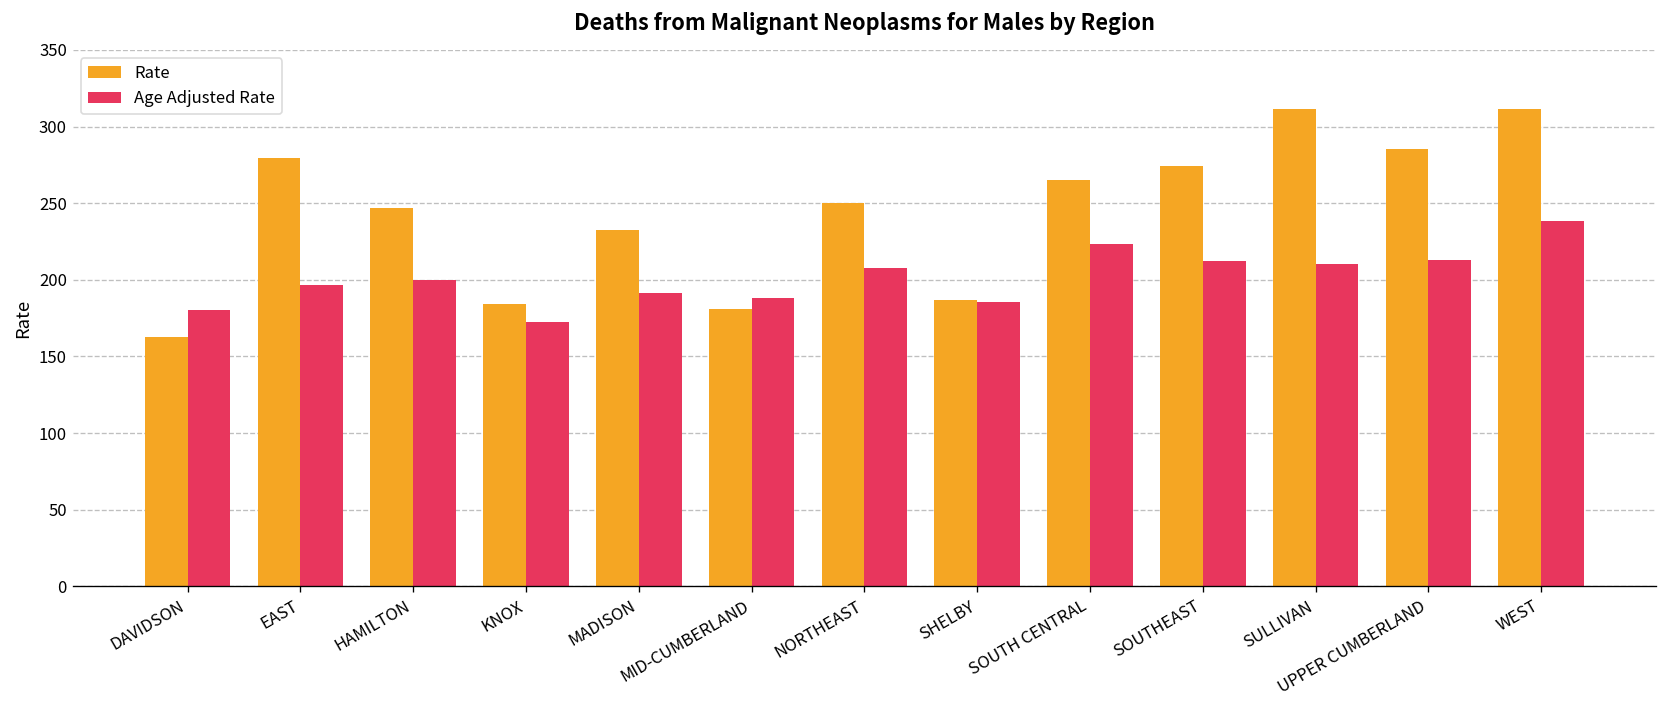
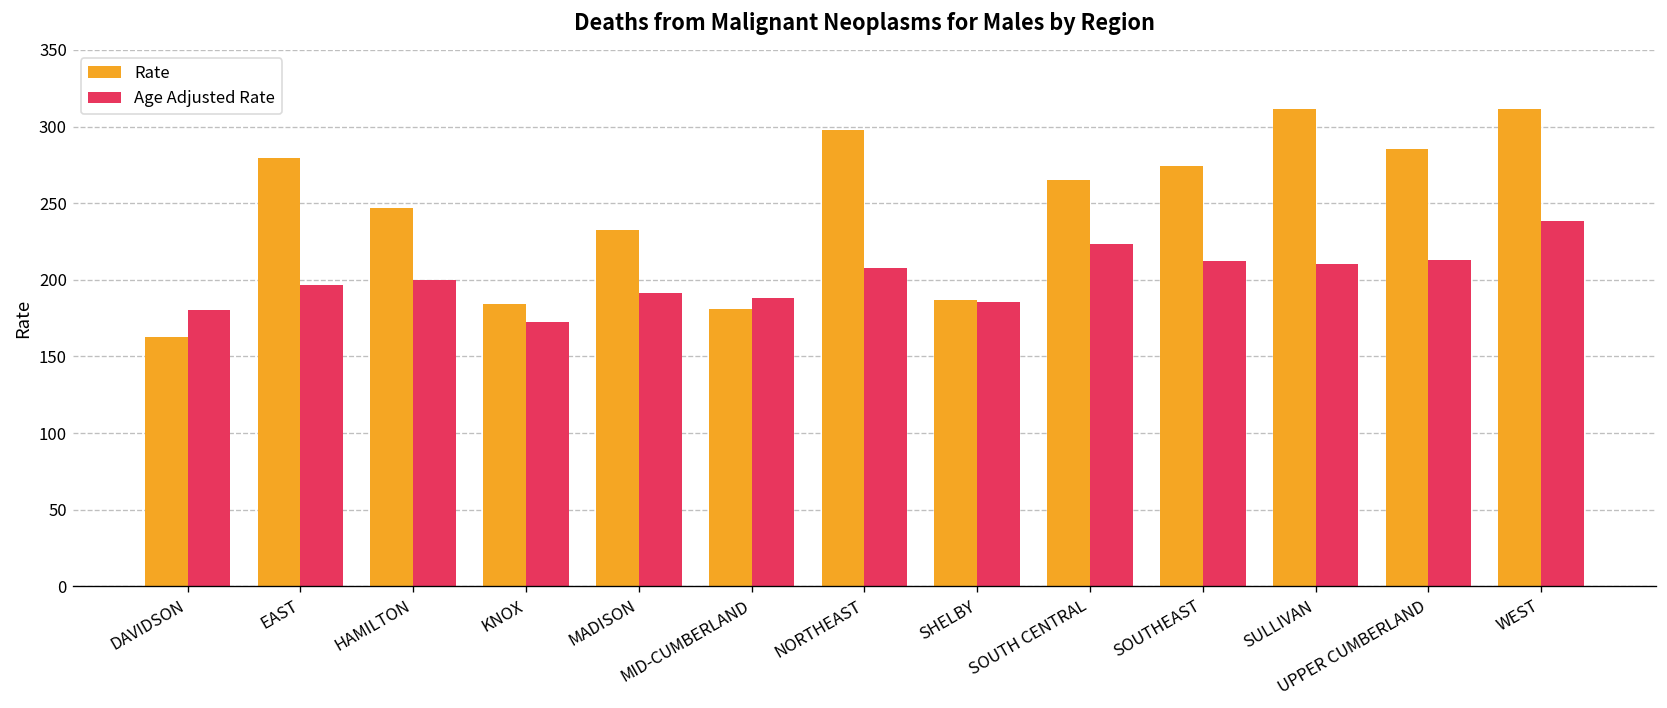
Rate, NORTHEAST: 250 -> 298
